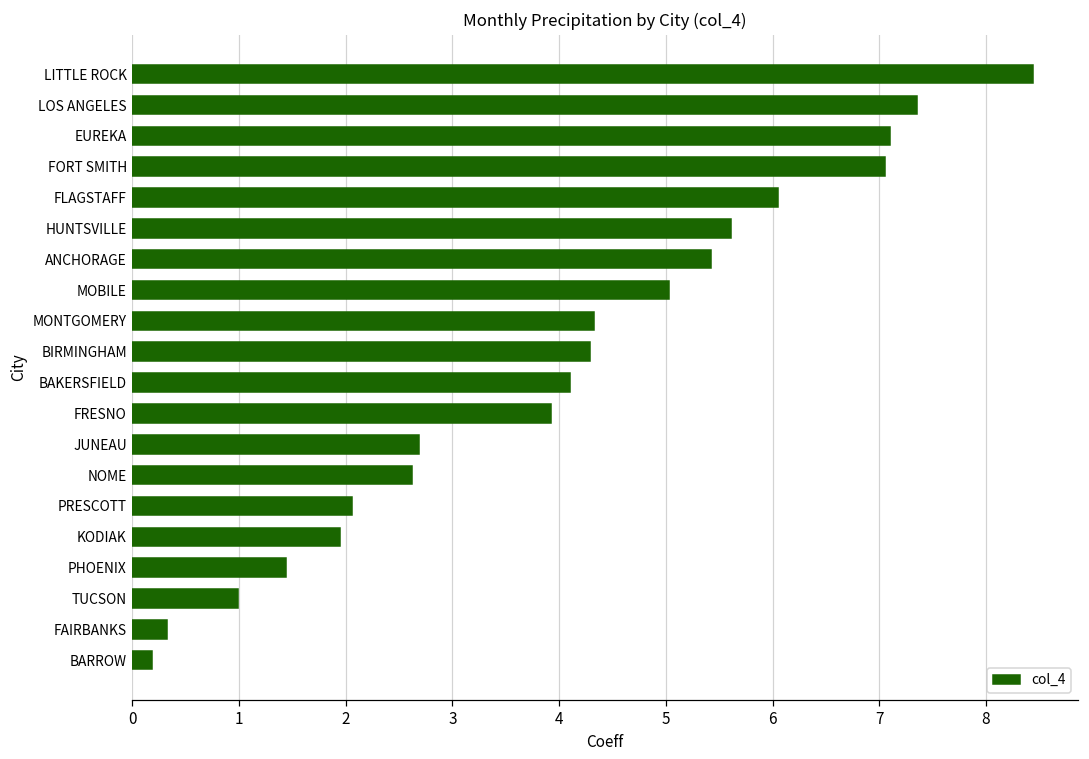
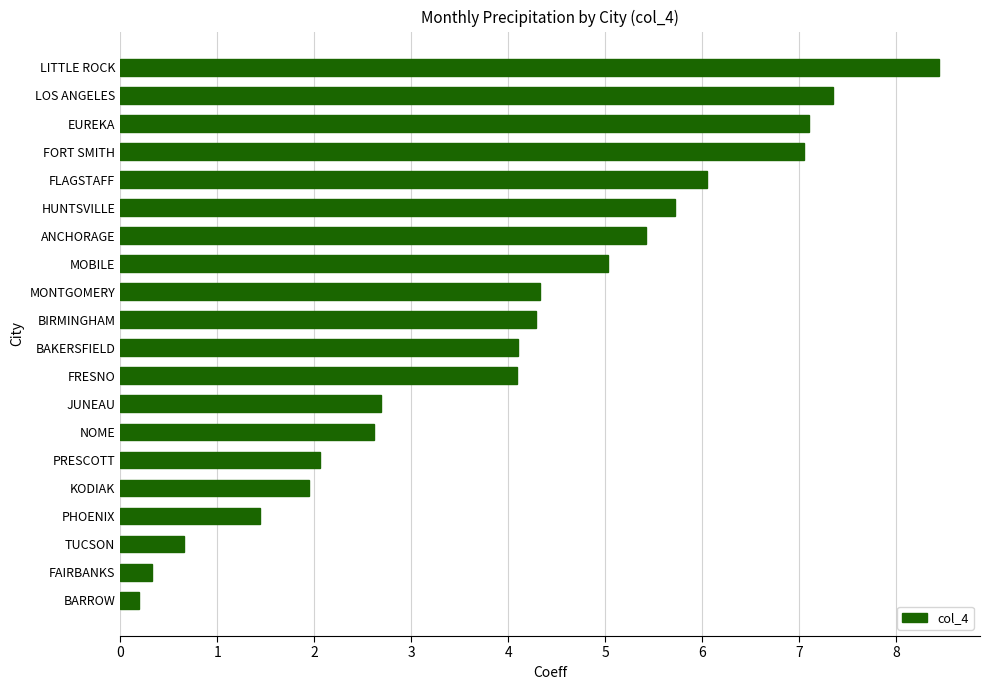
HUNTSVILLE: 5.6 -> 5.7
FRESNO: 3.9 -> 4.1
TUCSON: 1.0 -> 0.7
